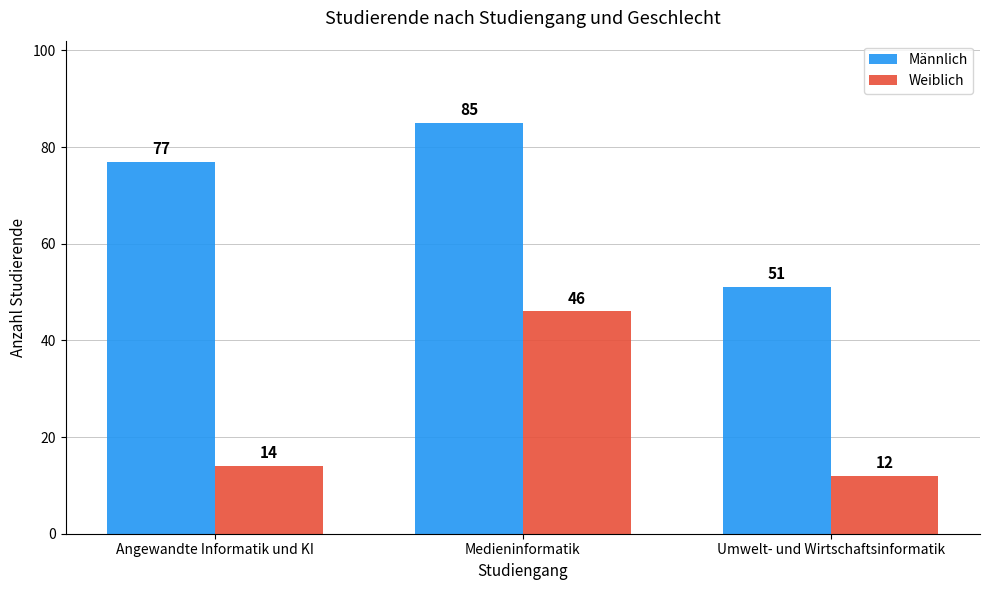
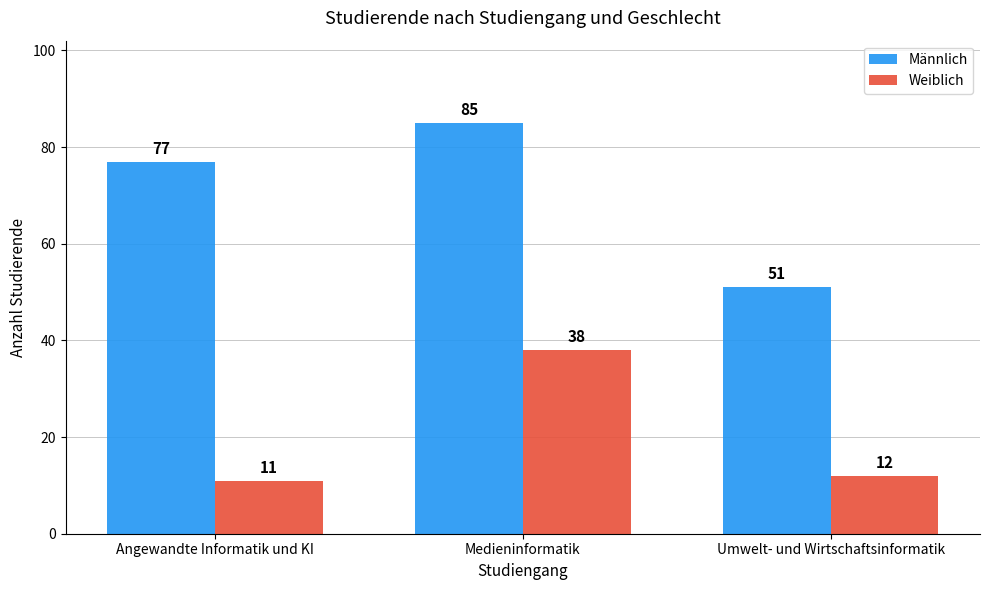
Weiblich, Angewandte Informatik und KI: 14 -> 11
Weiblich, Medieninformatik: 46 -> 38
